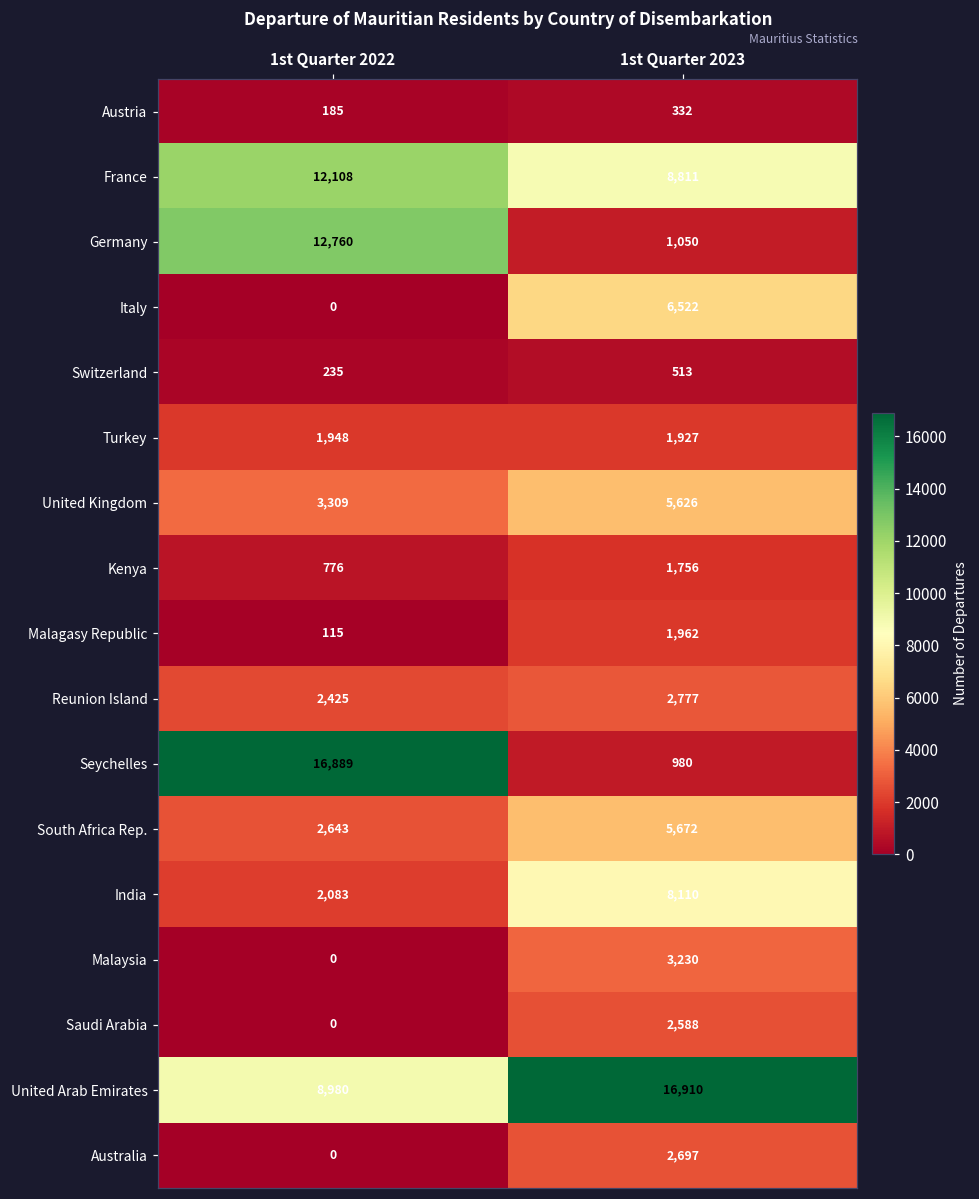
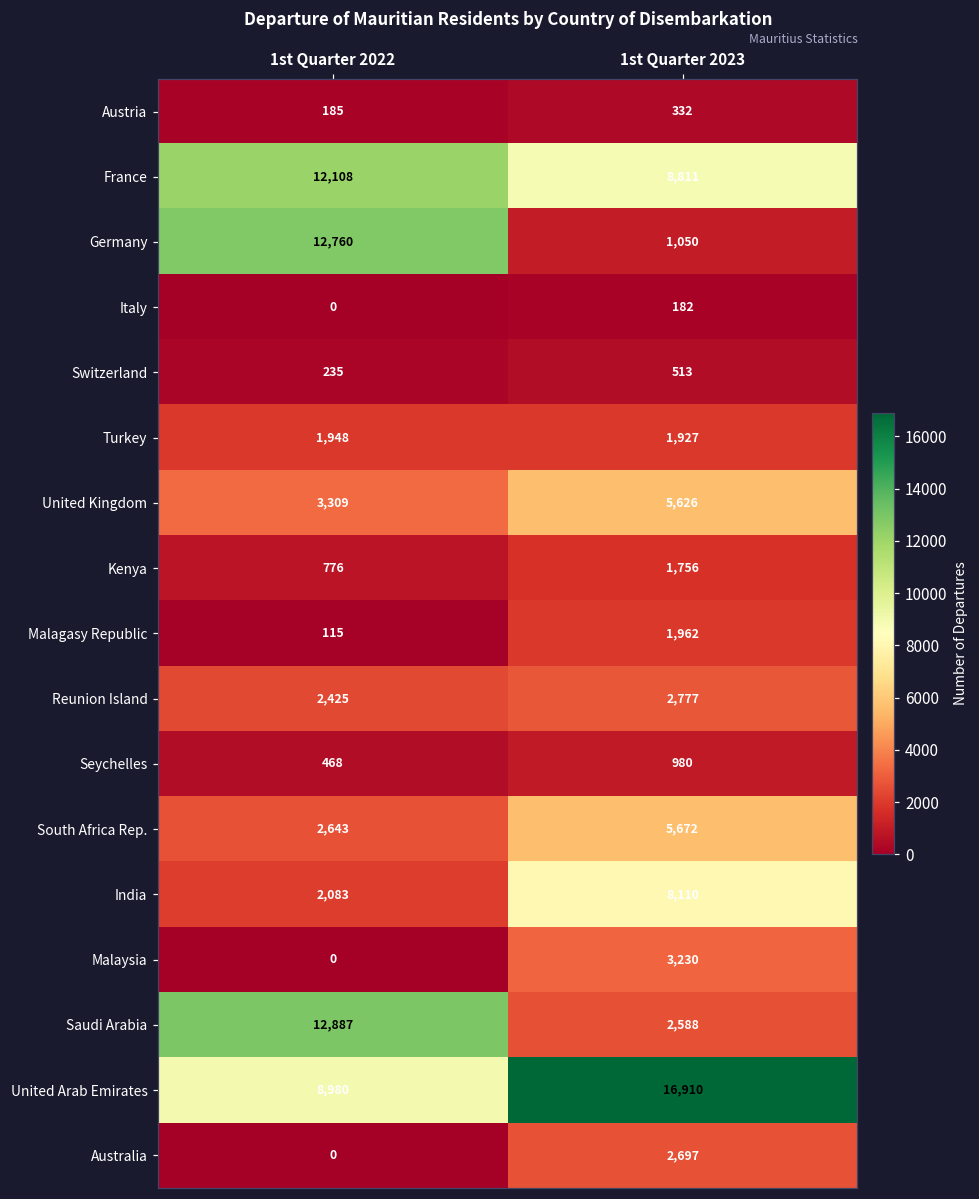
Italy, 1st Quarter 2023: 6,522 -> 182
Seychelles, 1st Quarter 2022: 16,889 -> 468
Saudi Arabia, 1st Quarter 2022: 0 -> 12,887
